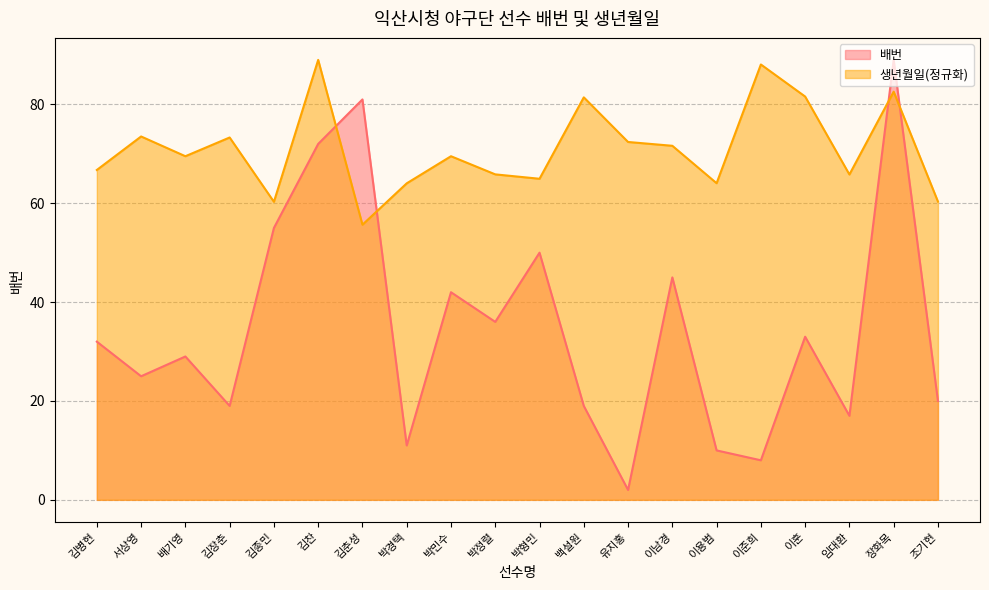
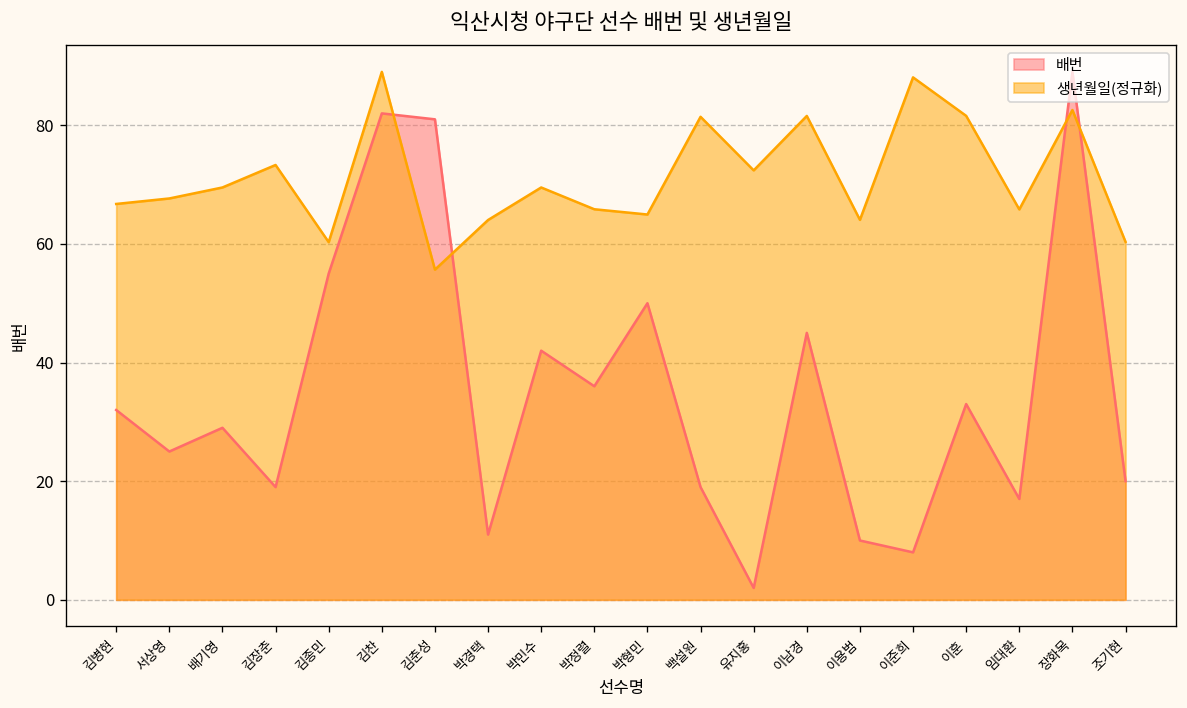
생년월일(정규화), 서상영: 74 -> 68
배번, 김찬: 72 -> 82
생년월일(정규화), 이남경: 72 -> 82
